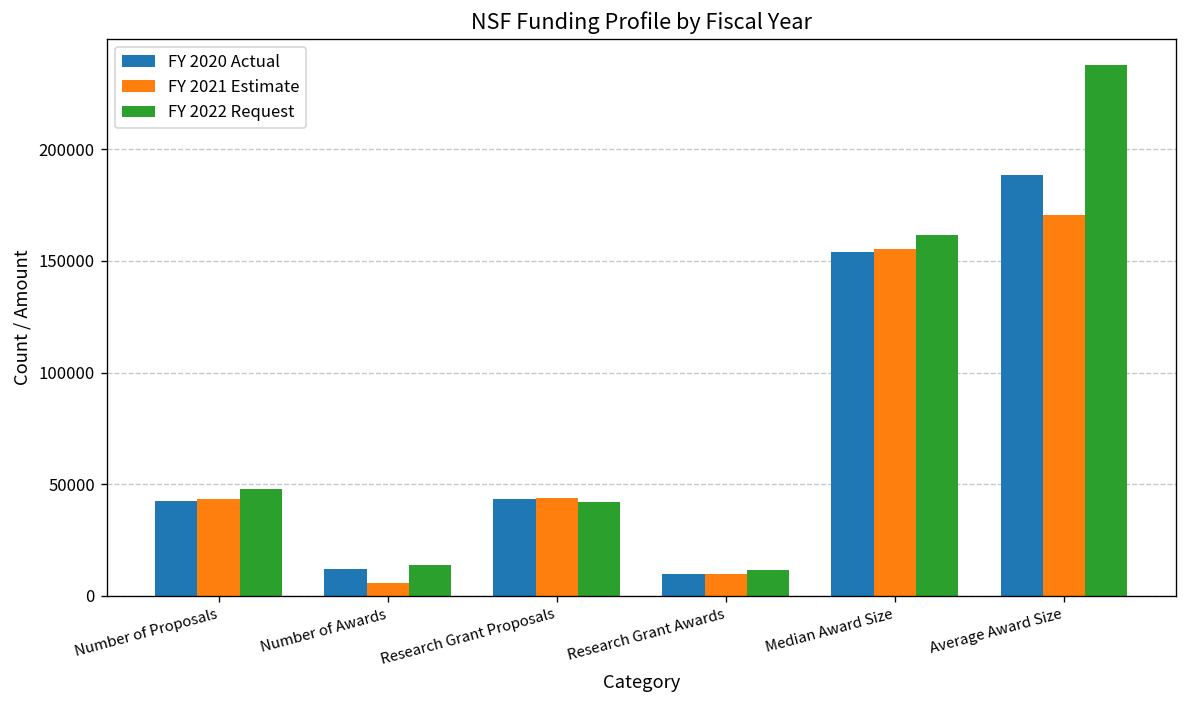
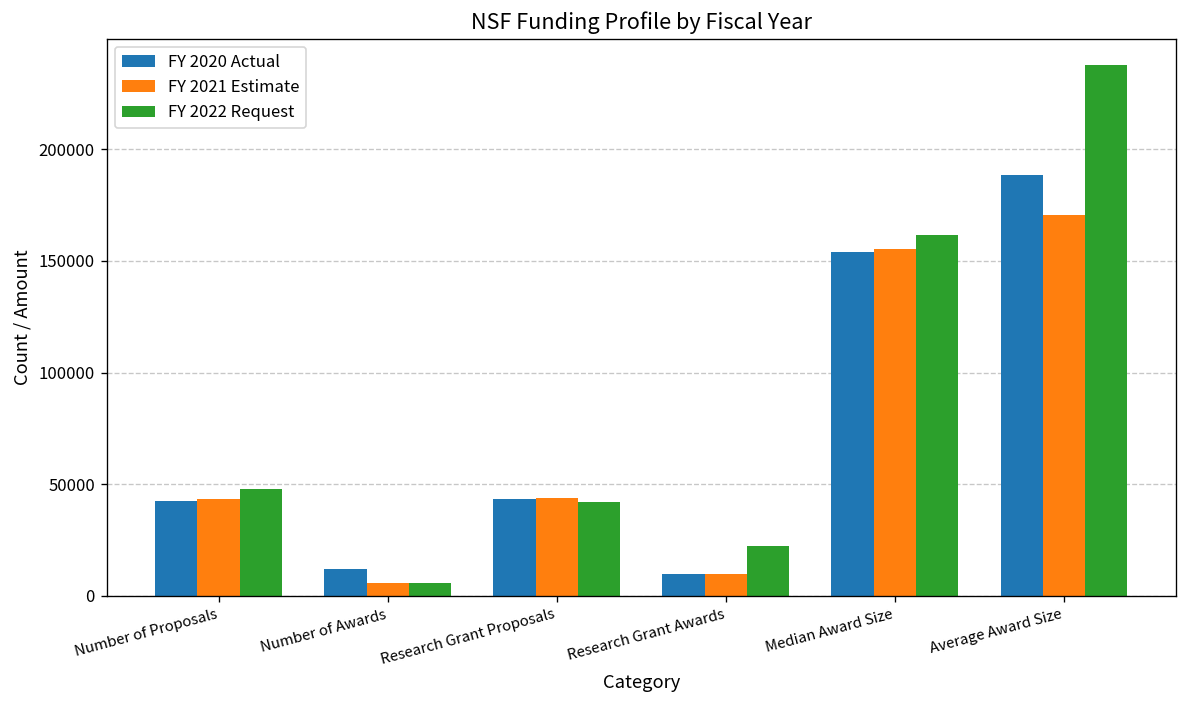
FY 2022 Request, Number of Awards: 14000 -> 6000
FY 2022 Request, Research Grant Awards: 12000 -> 22000
